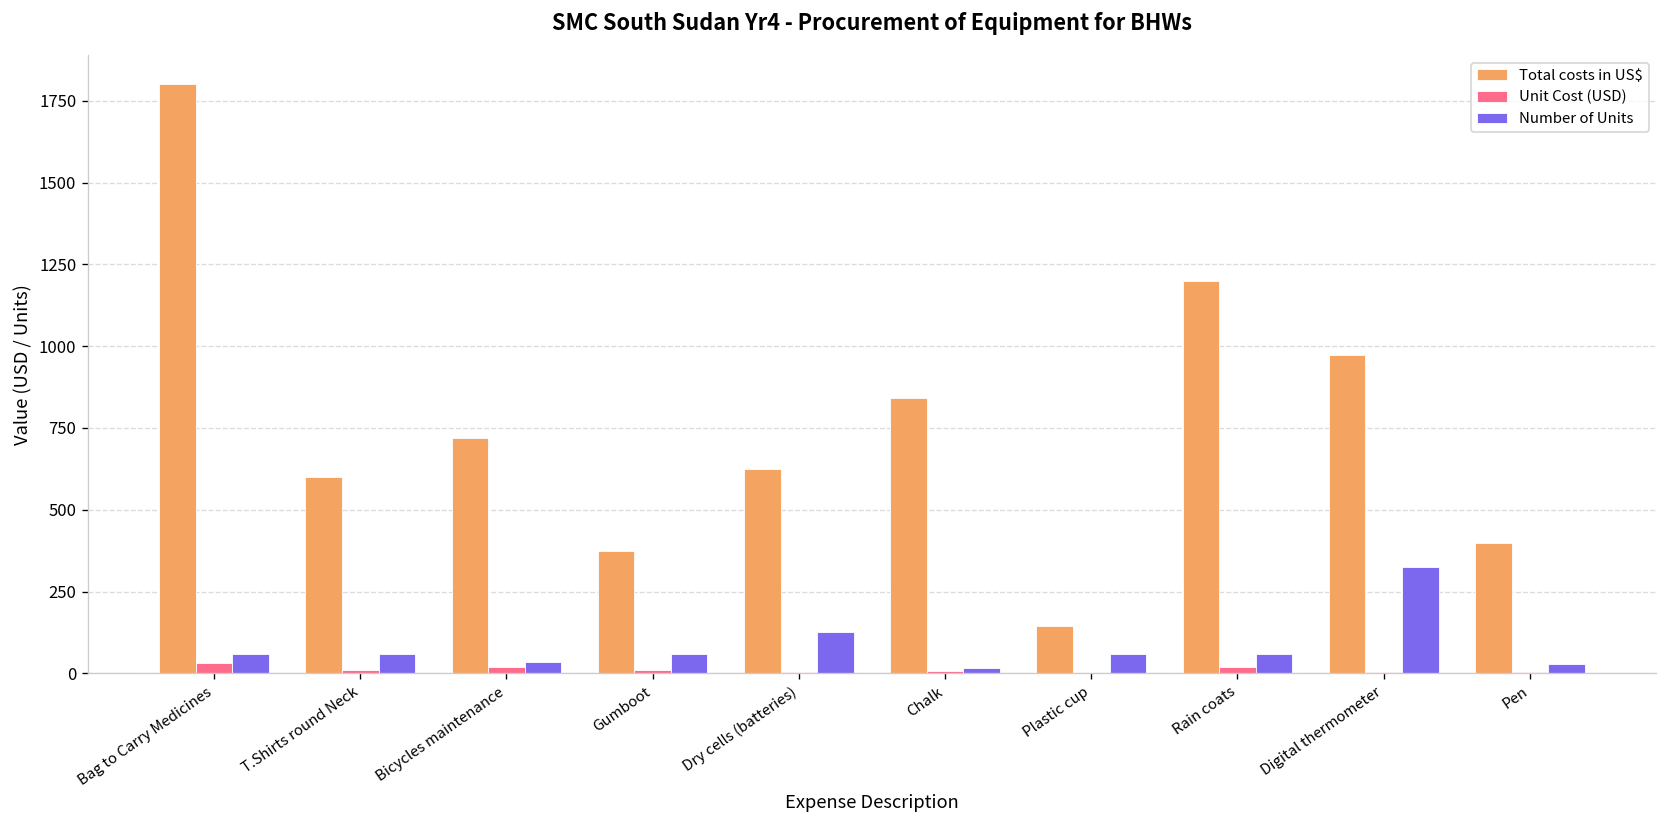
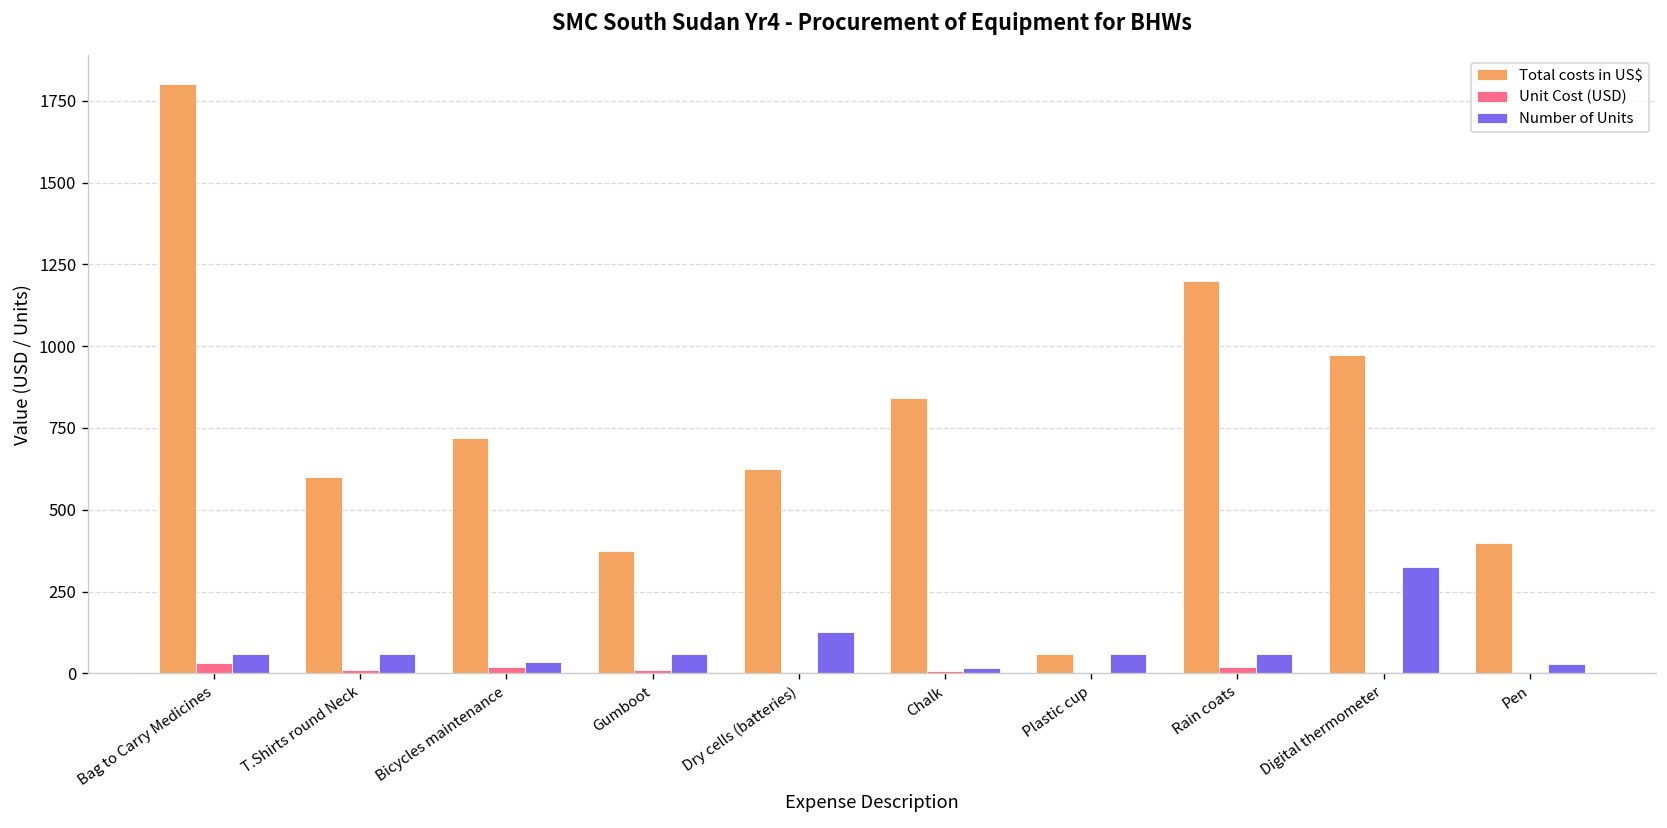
Total costs in US$, Plastic cup: 150 -> 60
